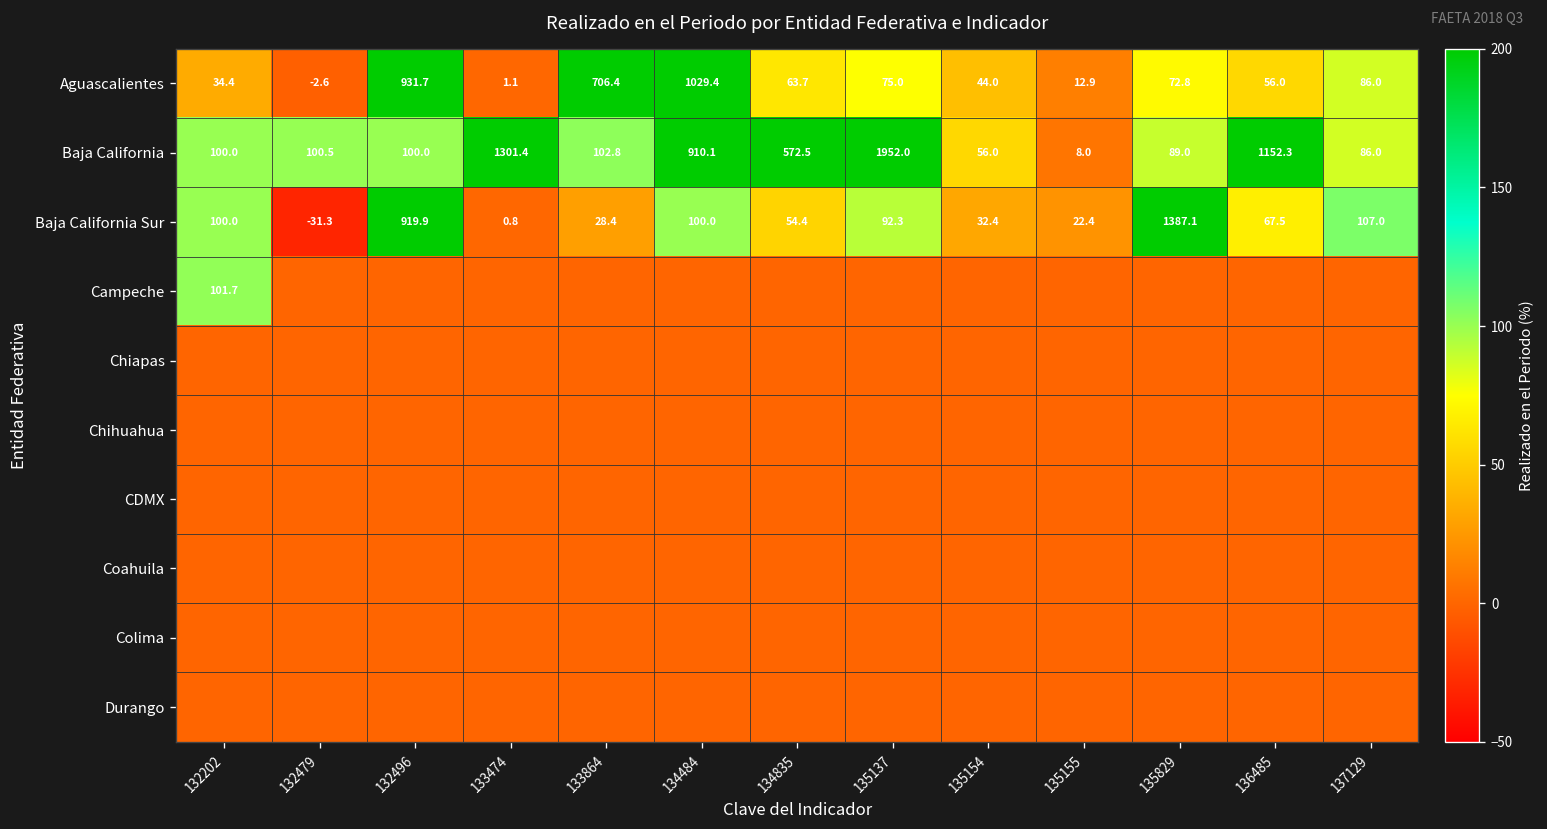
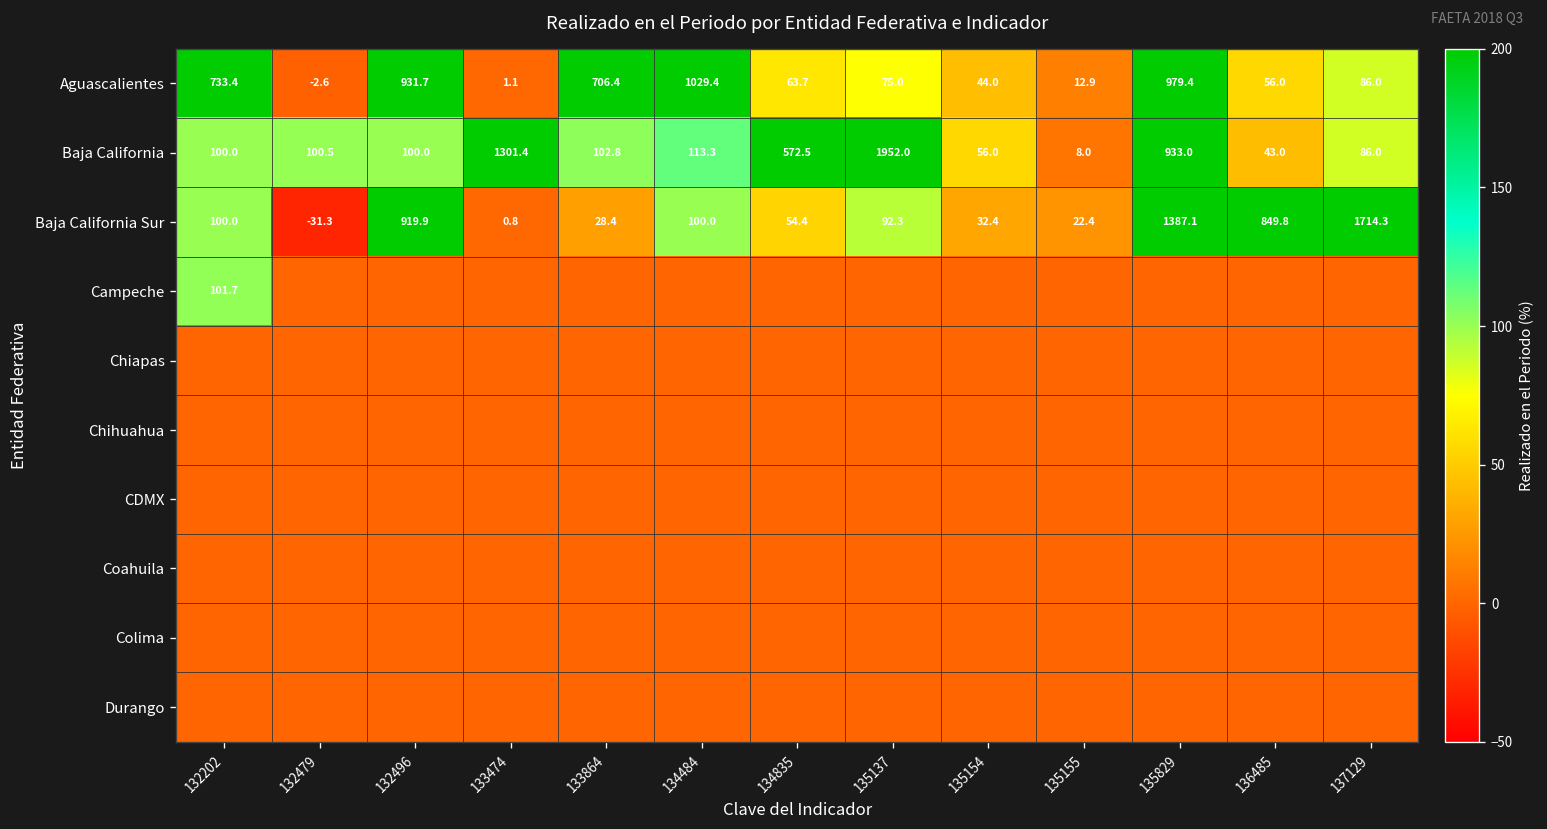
Aguascalientes, 132202: 34.4 -> 733.4
Aguascalientes, 135829: 72.8 -> 979.4
Baja California, 134484: 910.1 -> 113.3
Baja California, 135829: 89.0 -> 933.0
Baja California, 136485: 1152.3 -> 43.0
Baja California Sur, 136485: 67.5 -> 849.8
Baja California Sur, 137129: 107.0 -> 1714.3
